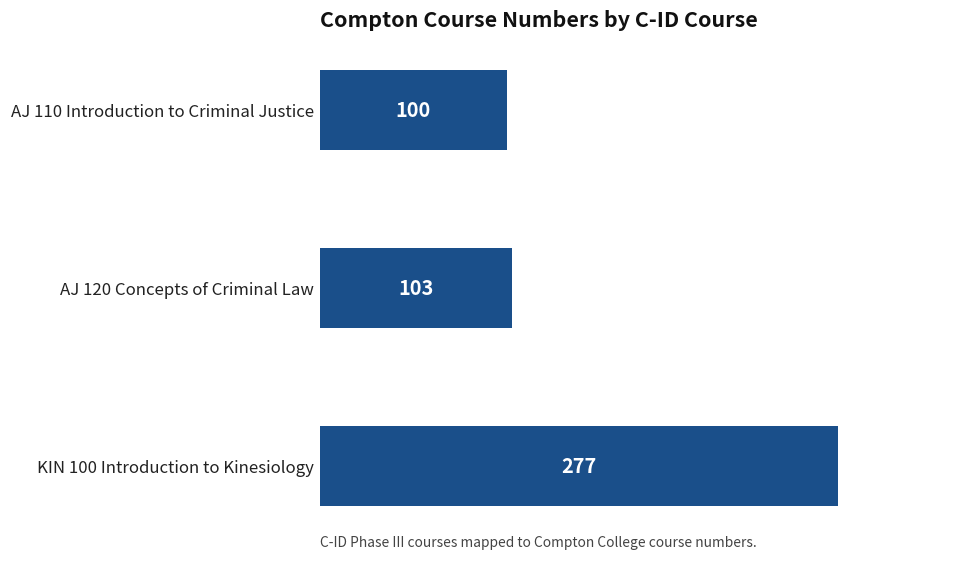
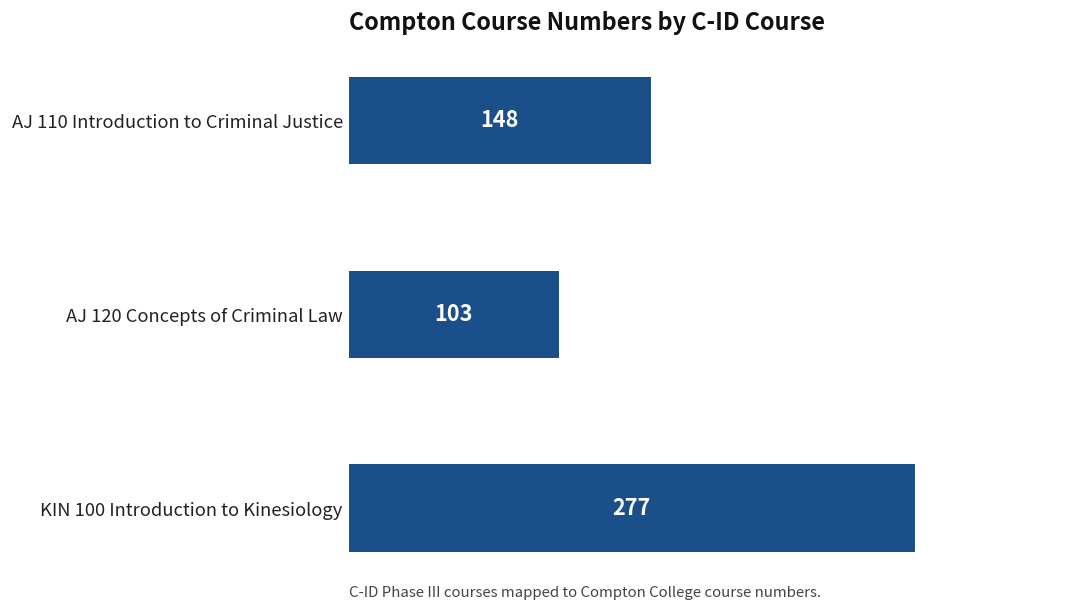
AJ 110 Introduction to Criminal Justice: 100 -> 148
